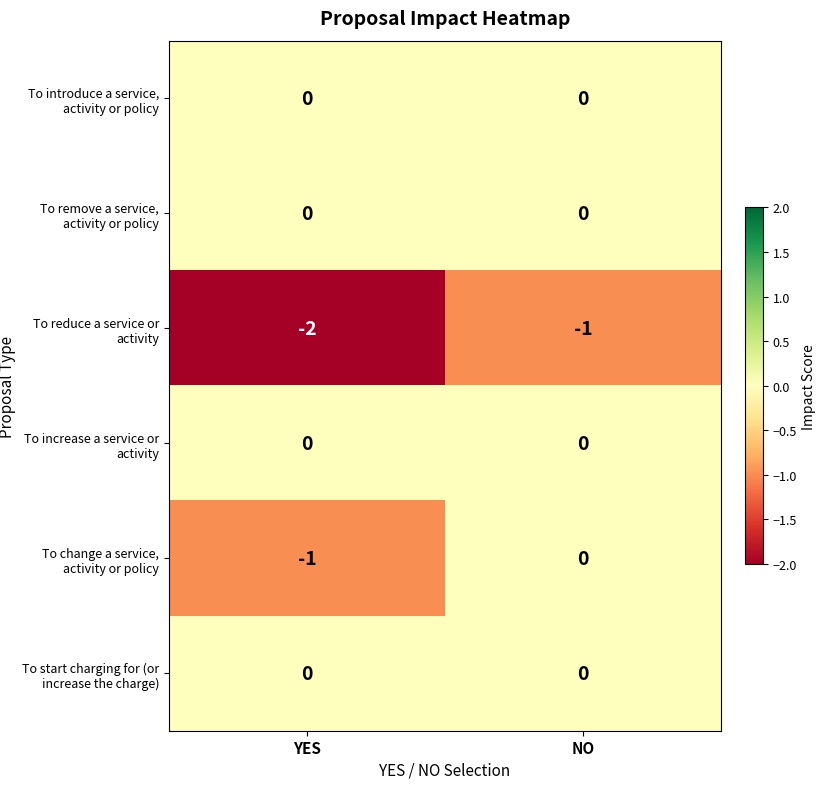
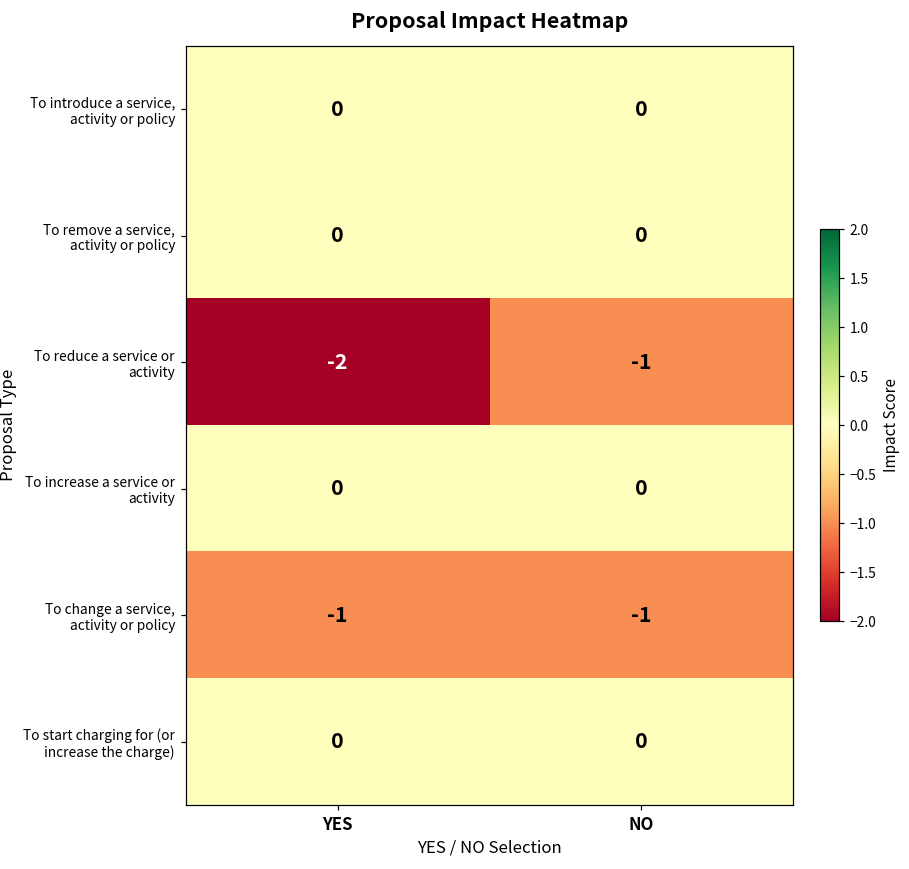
To change a service, activity or policy, NO: 0 -> -1
